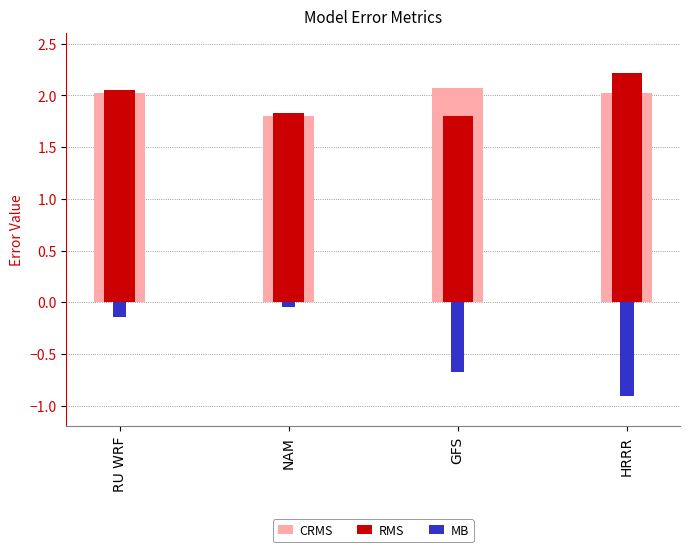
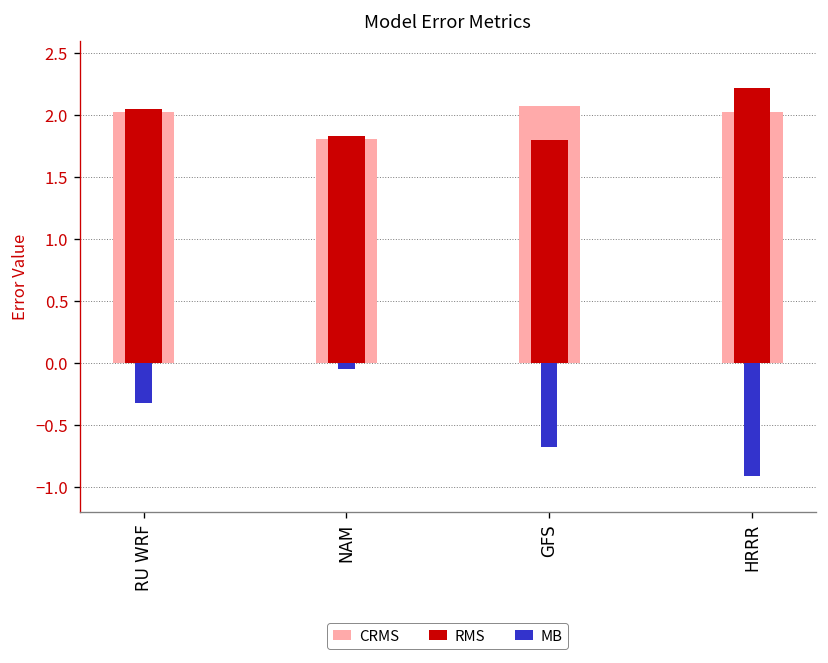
MB, RU WRF: -0.14 -> -0.32
